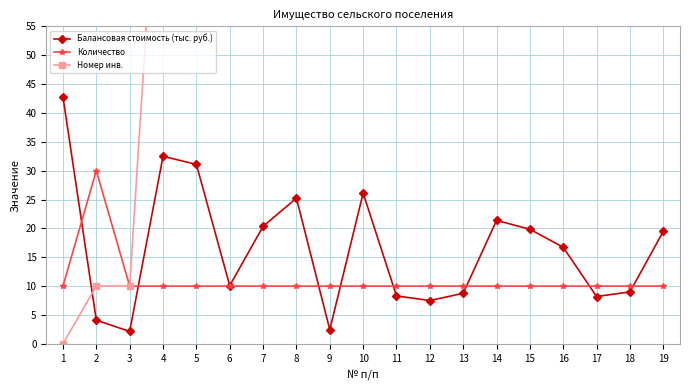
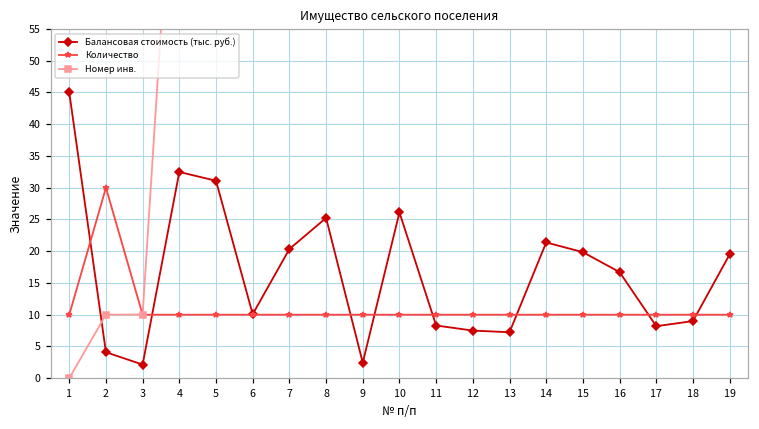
Балансовая стоимость (тыс. руб.), 1: 43 -> 45
Балансовая стоимость (тыс. руб.), 13: 9 -> 7
